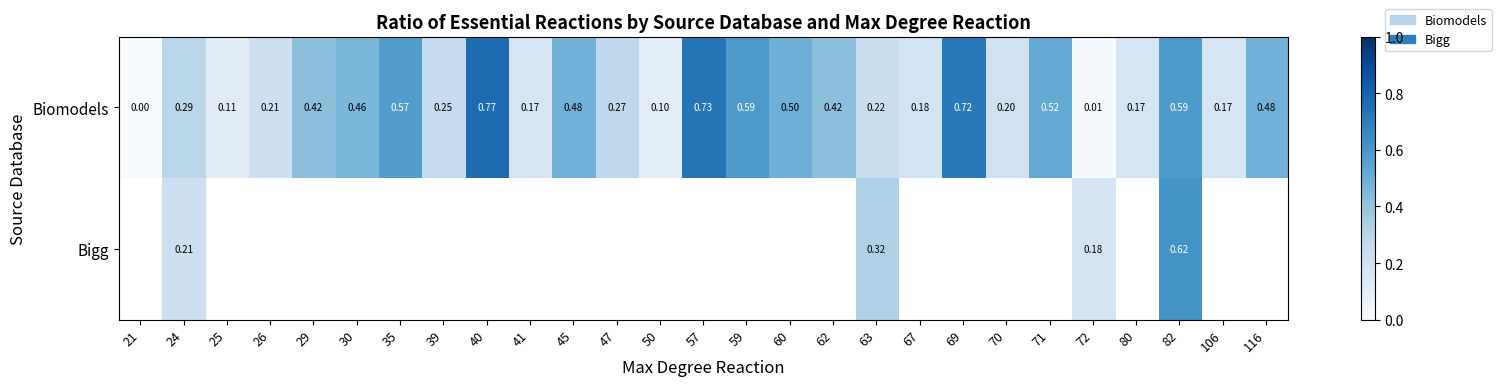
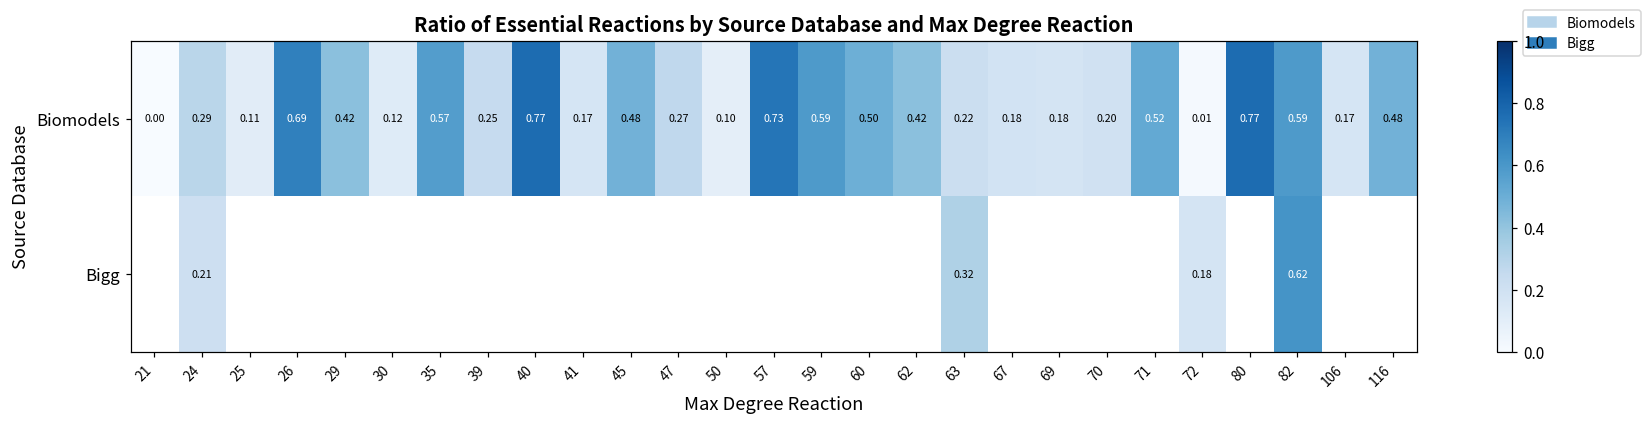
Biomodels, 26: 0.21 -> 0.69
Biomodels, 30: 0.46 -> 0.12
Biomodels, 69: 0.72 -> 0.18
Biomodels, 80: 0.17 -> 0.77
